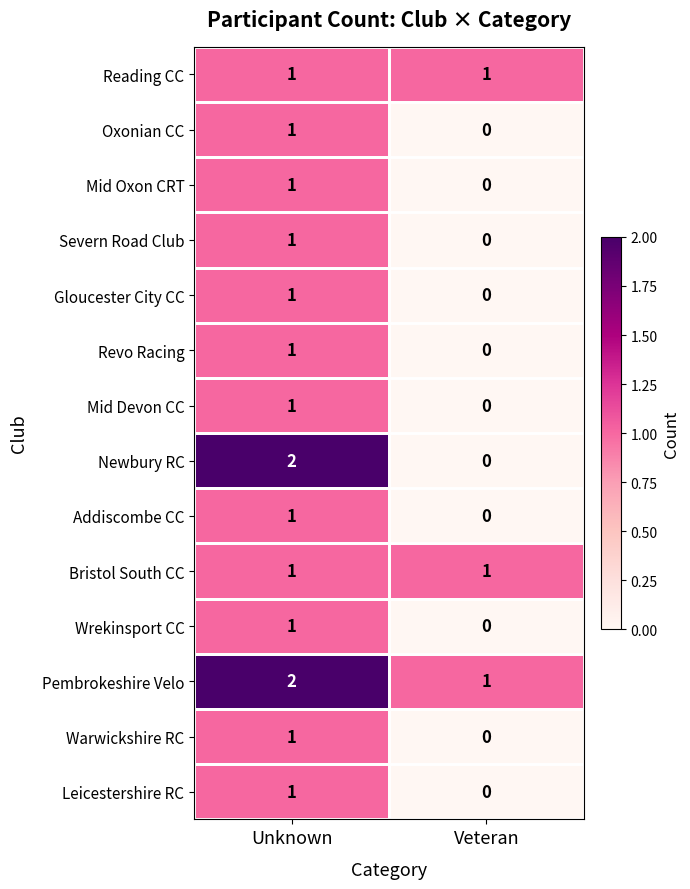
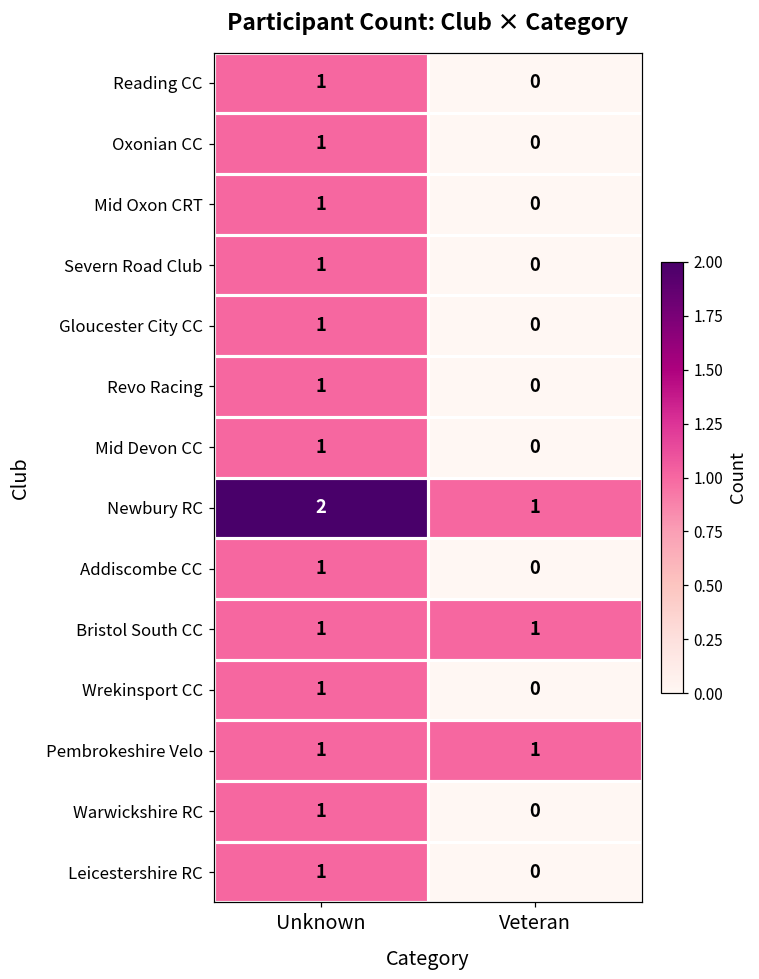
Reading CC, Veteran: 1 -> 0
Newbury RC, Veteran: 0 -> 1
Pembrokeshire Velo, Unknown: 2 -> 1
